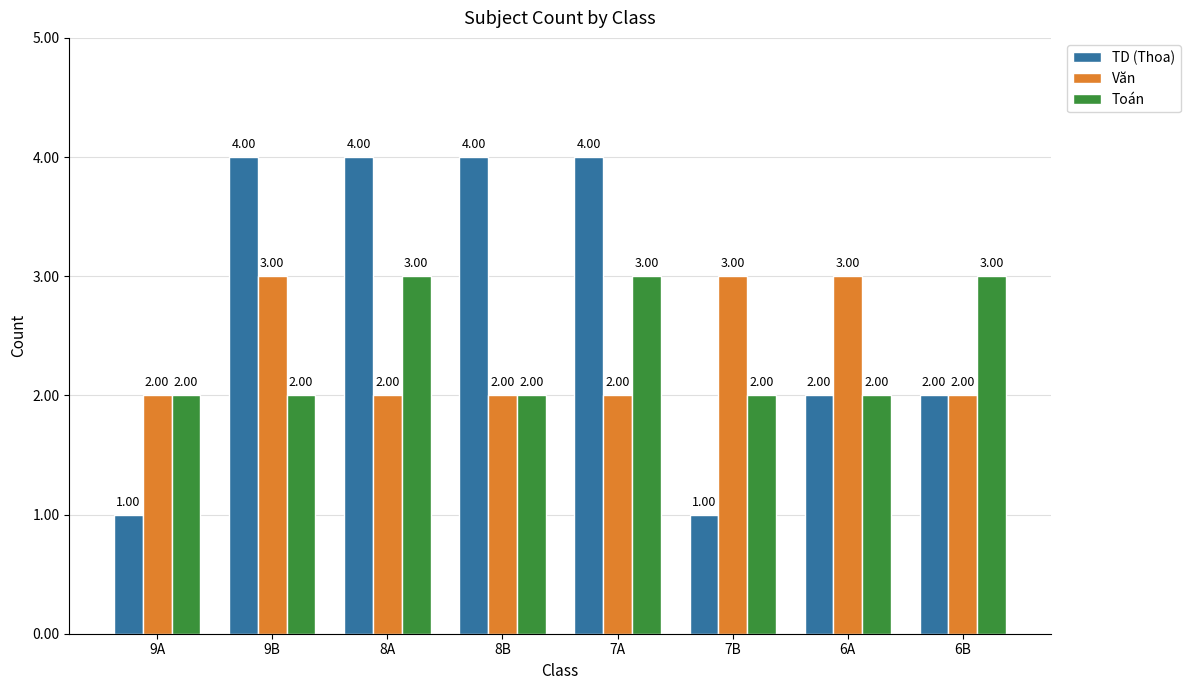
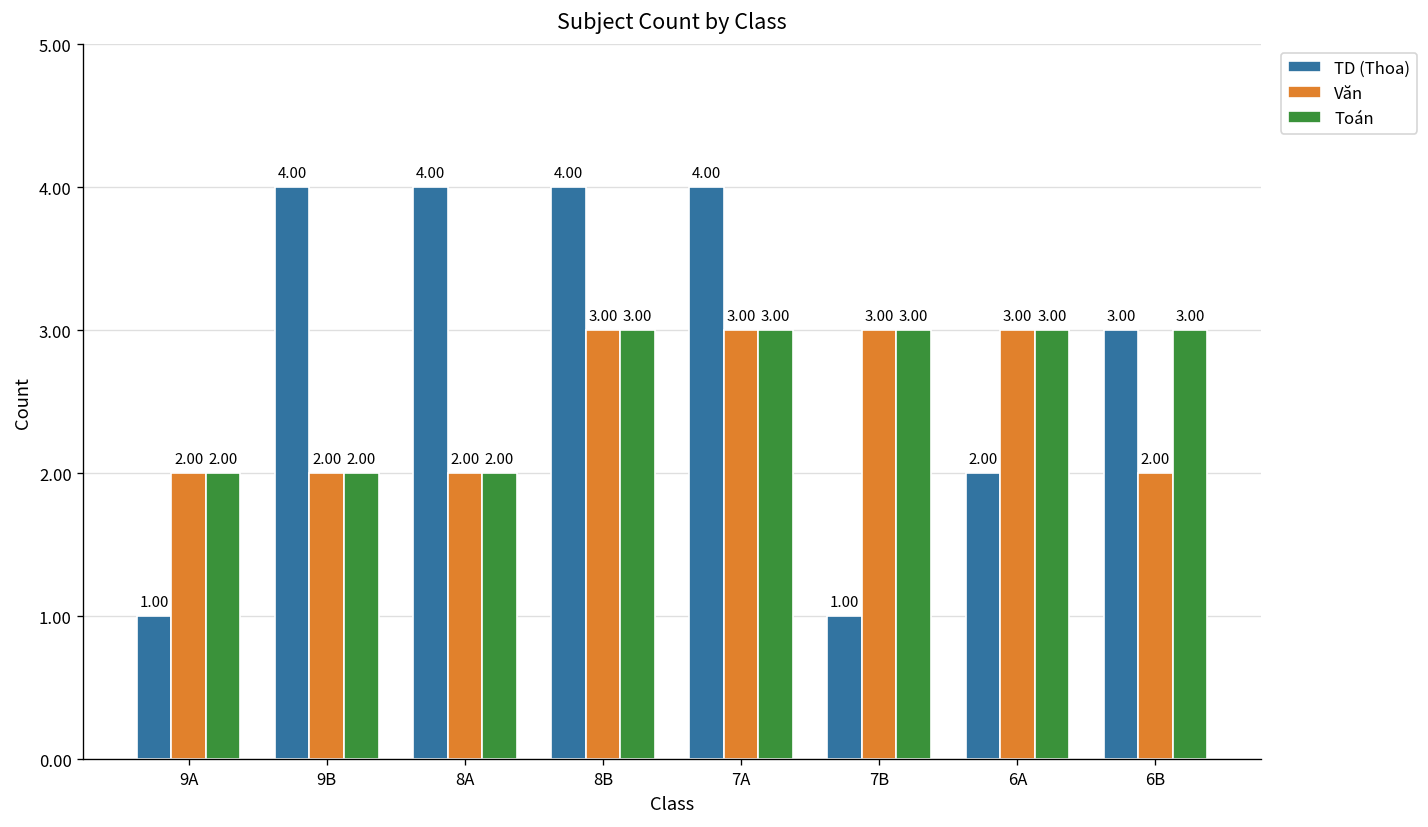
Văn, 9B: 3.00 -> 2.00
Toán, 8A: 3.00 -> 2.00
Văn, 8B: 2.00 -> 3.00
Toán, 8B: 2.00 -> 3.00
Văn, 7A: 2.00 -> 3.00
Toán, 7B: 2.00 -> 3.00
Toán, 6A: 2.00 -> 3.00
TD (Thoa), 6B: 2.00 -> 3.00
